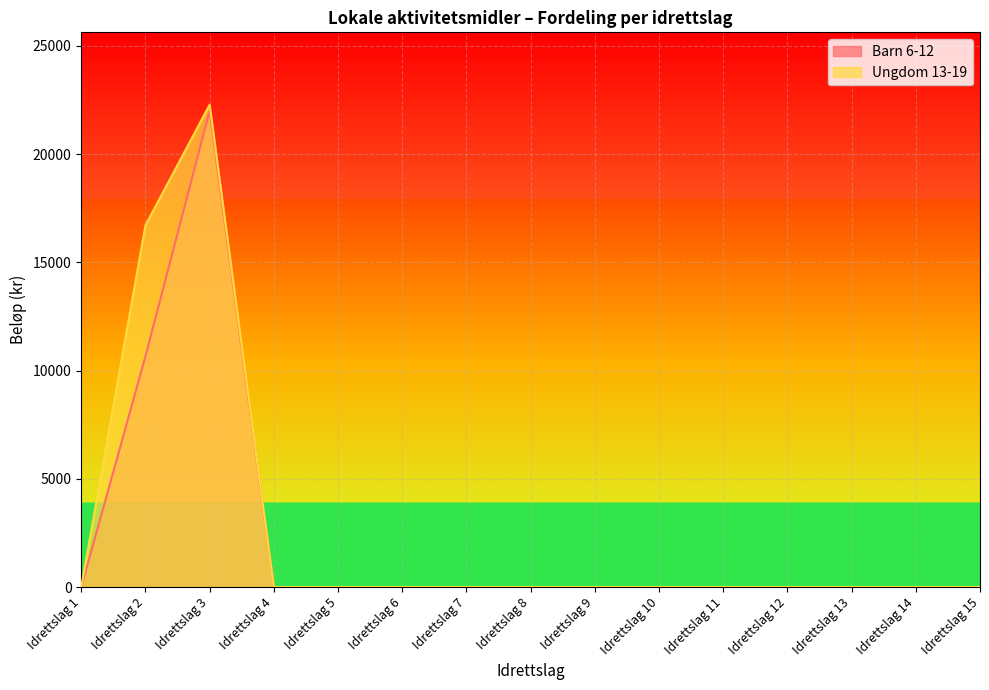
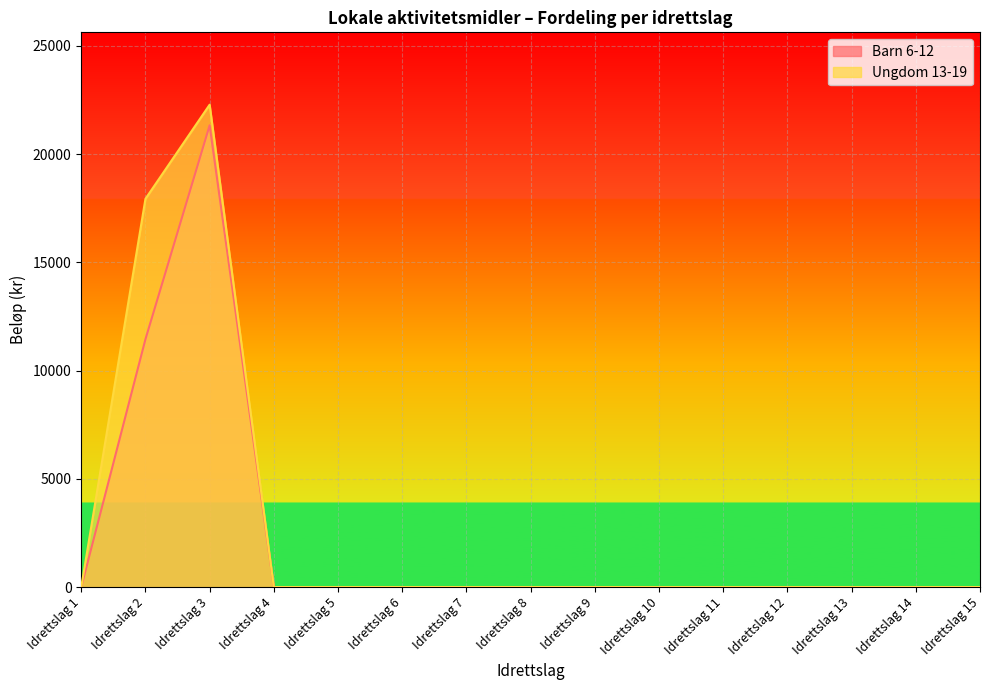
Barn 6-12, Idrettslag 2: 10700 -> 11500
Ungdom 13-19, Idrettslag 2: 16700 -> 17900
Barn 6-12, Idrettslag 3: 22000 -> 21300
